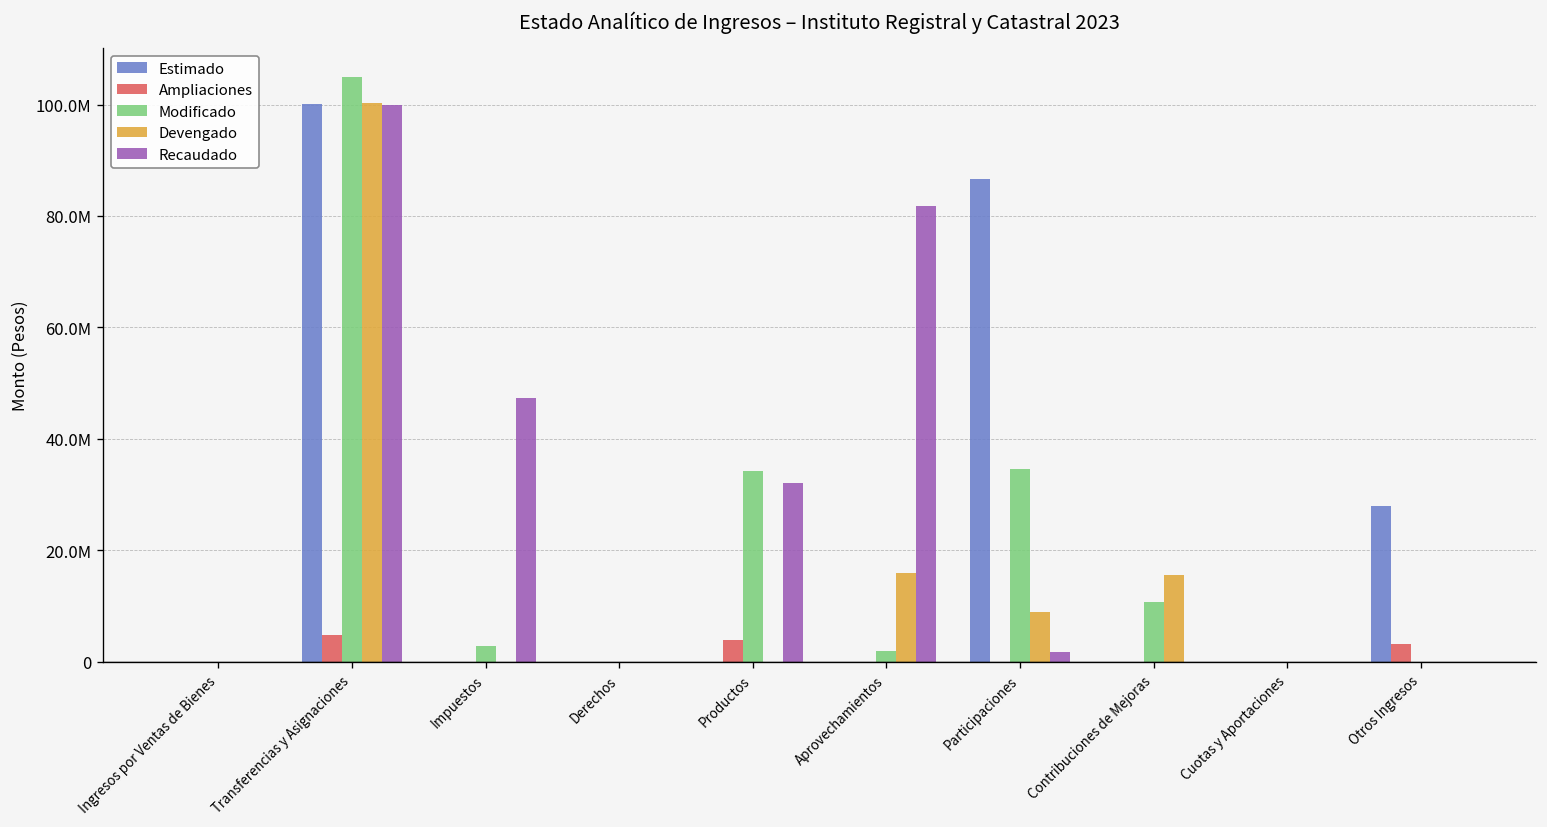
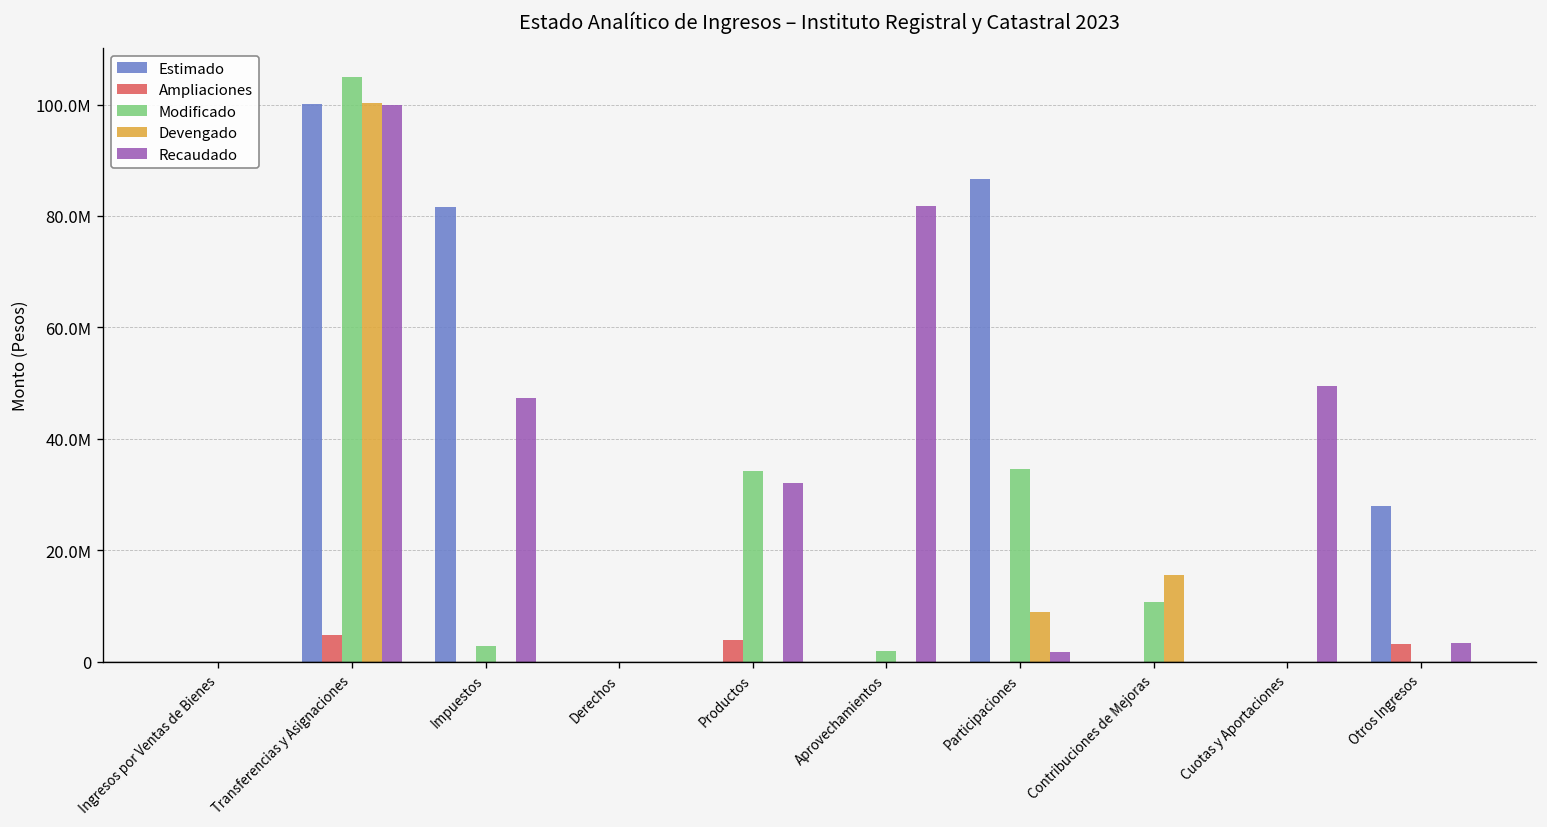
Estimado, Impuestos: 0 -> 82000000
Devengado, Aprovechamientos: 16000000 -> 0
Recaudado, Cuotas y Aportaciones: 0 -> 49000000
Recaudado, Otros Ingresos: 0 -> 3000000
